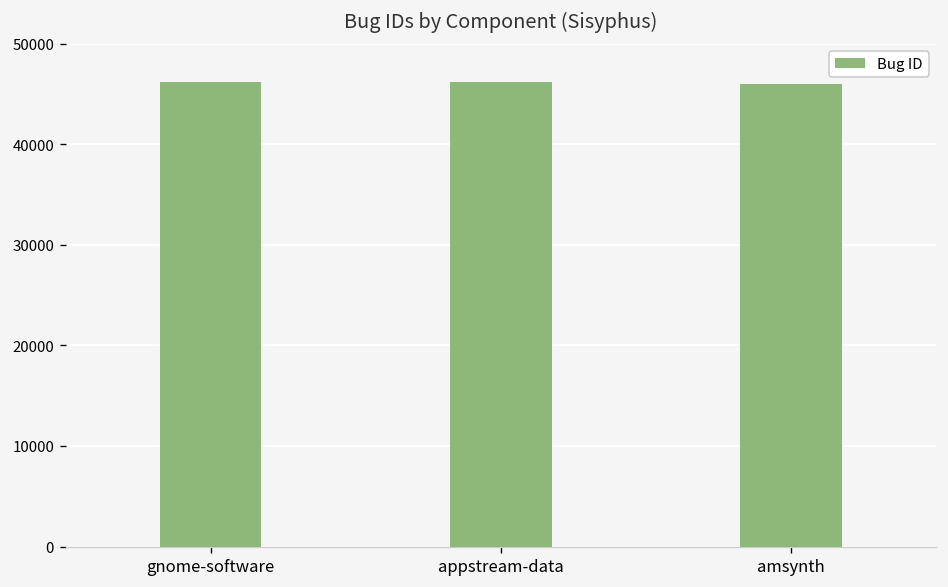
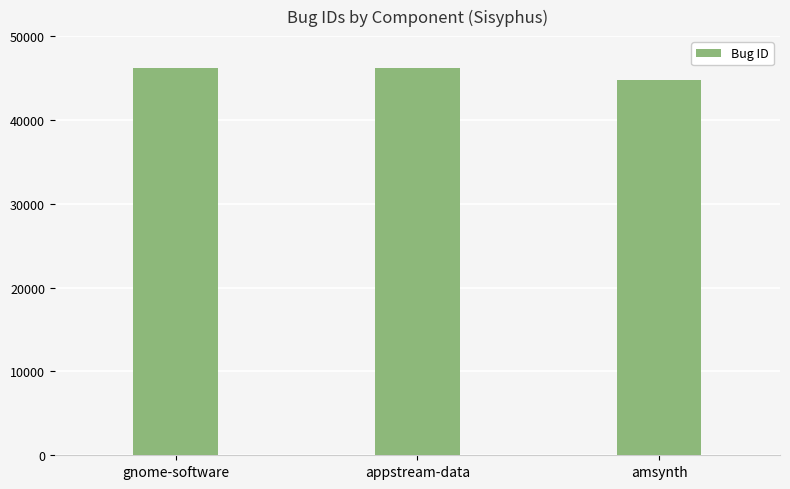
amsynth: 46000 -> 45000
